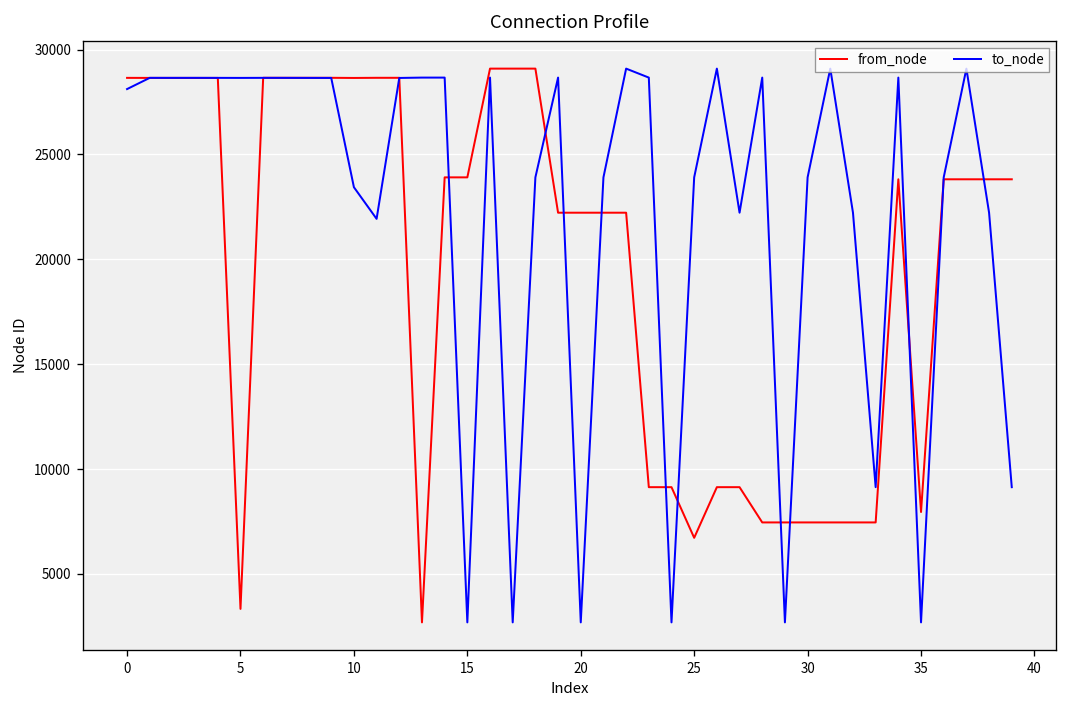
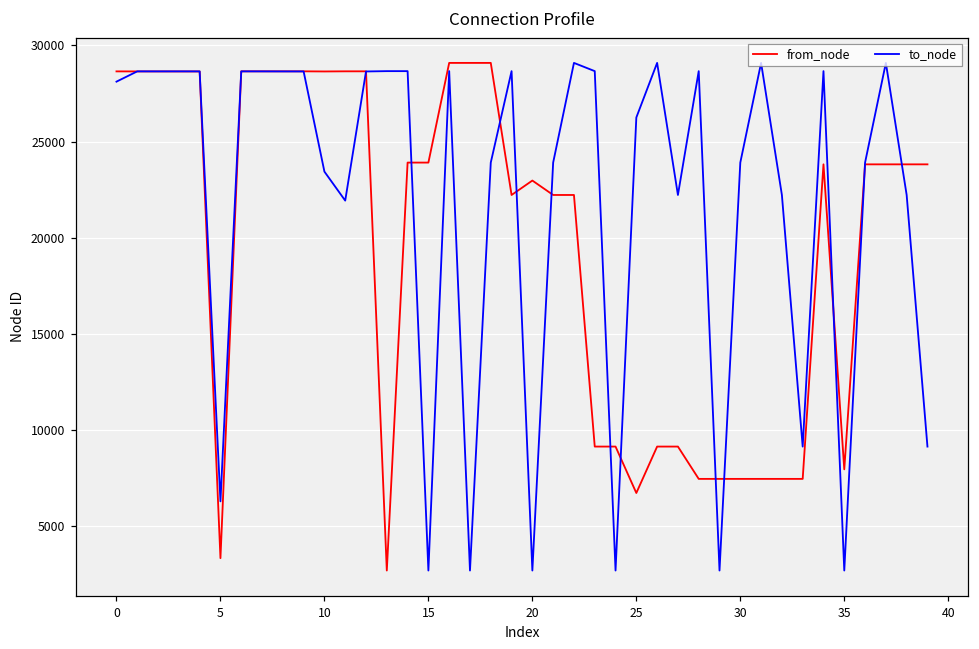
to_node, 5: 28600 -> 6300
from_node, 20: 22200 -> 23000
to_node, 25: 23900 -> 26300
